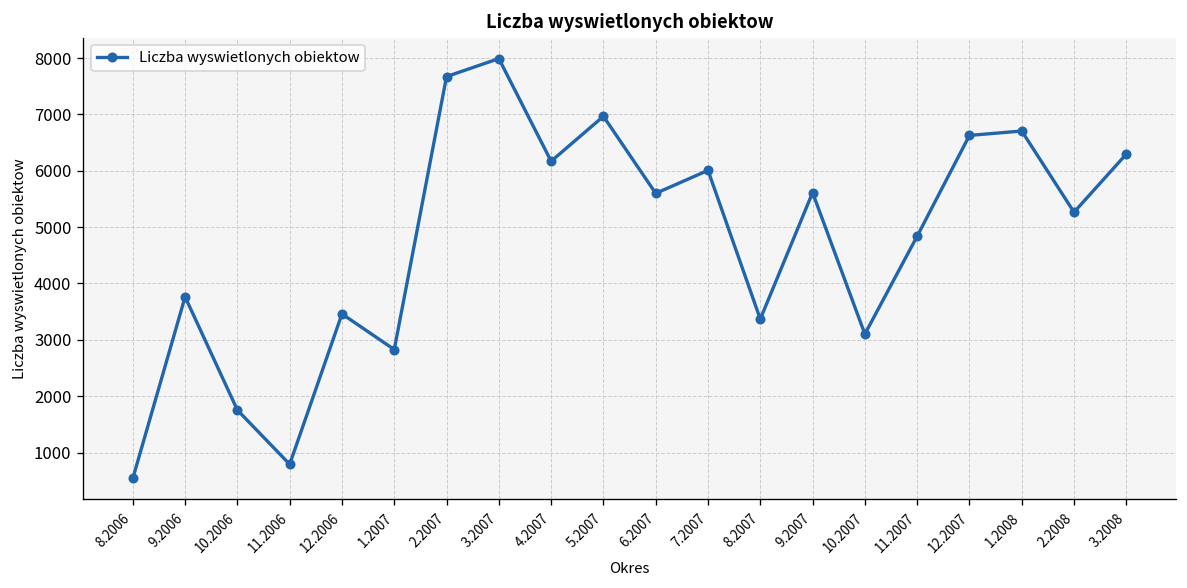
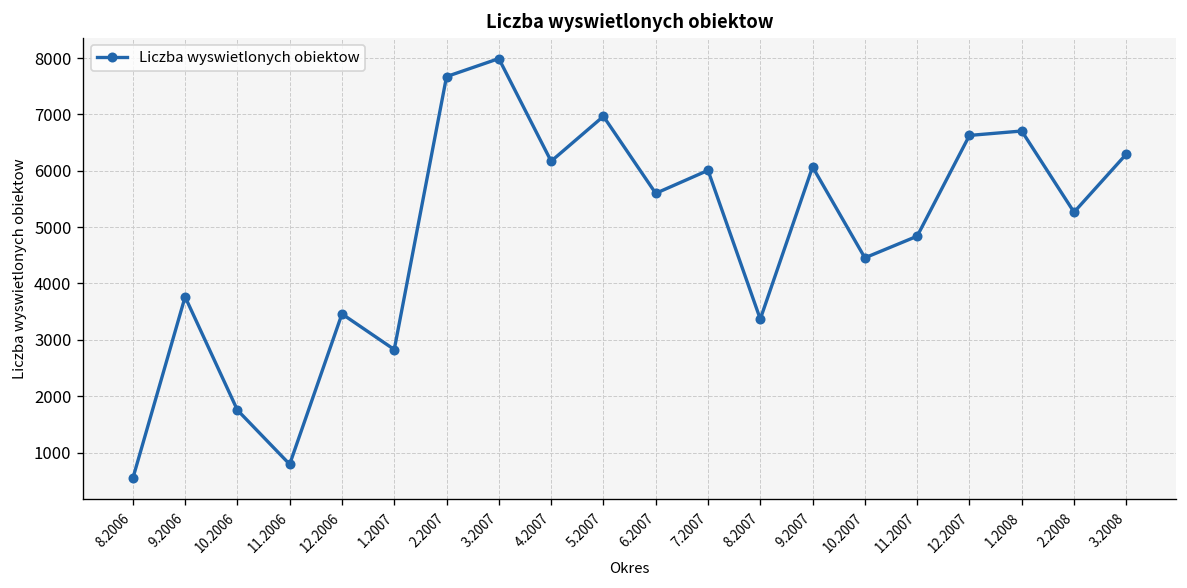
9.2007: 5600 -> 6100
10.2007: 3100 -> 4500
